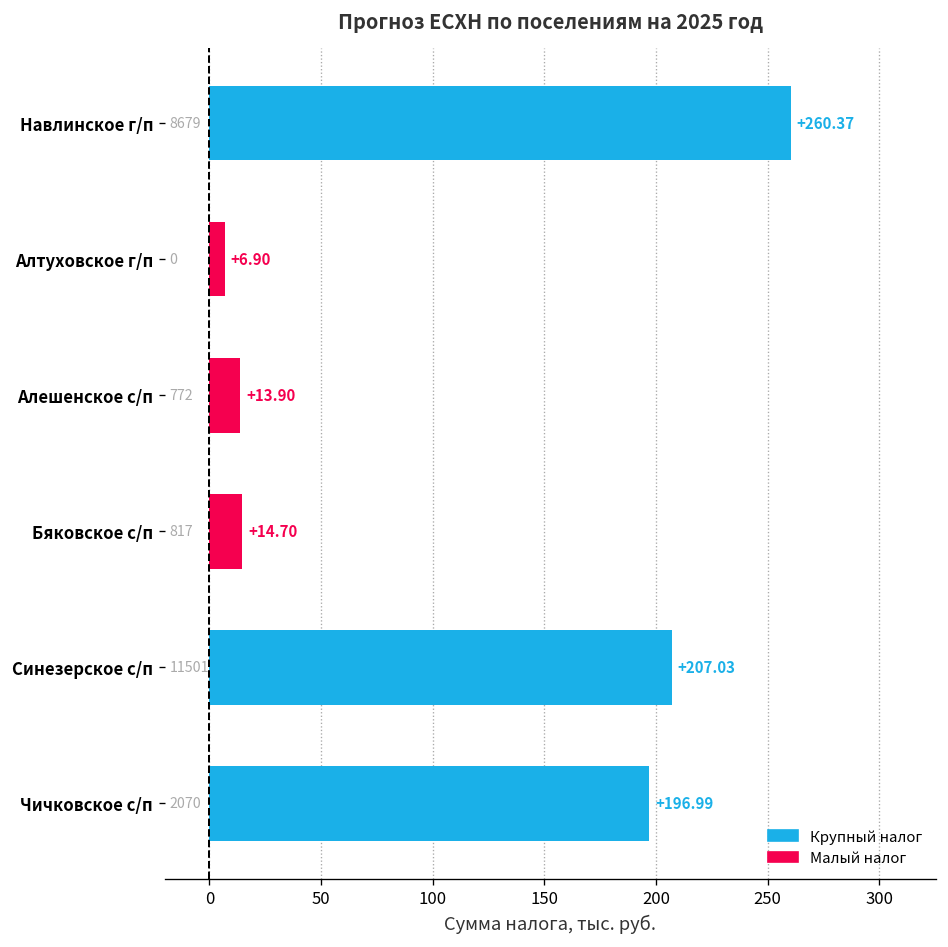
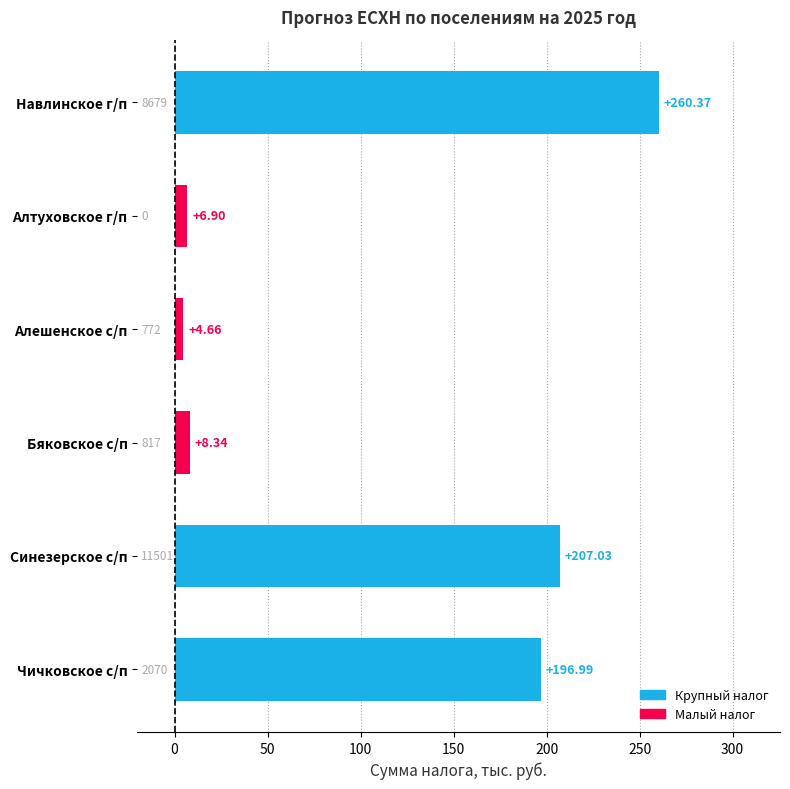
Алешенское с/п: +13.90 -> +4.66
Бяковское с/п: +14.70 -> +8.34
